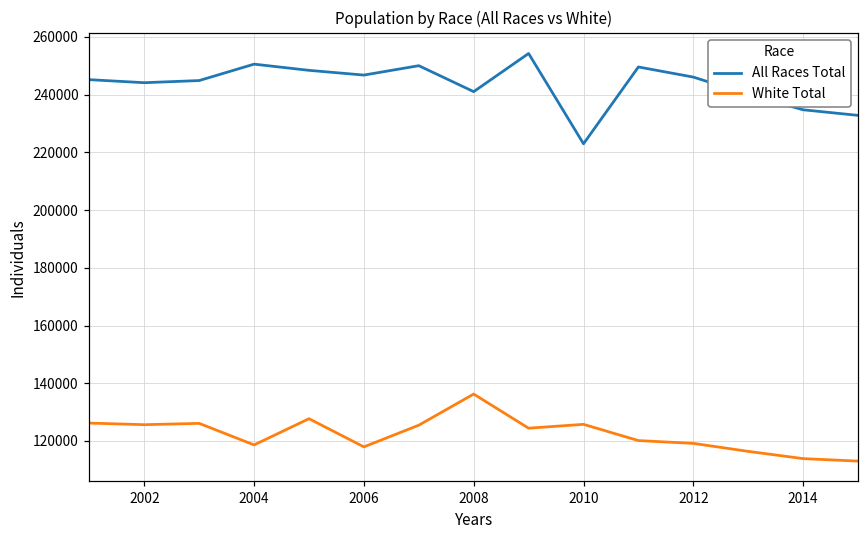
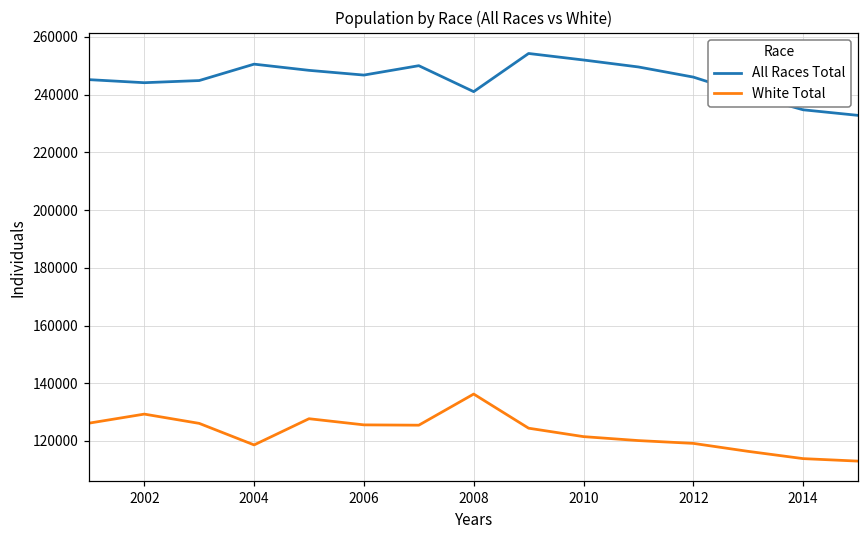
White Total, 2002: 126000 -> 129000
White Total, 2006: 118000 -> 126000
All Races Total, 2010: 223000 -> 252000
White Total, 2010: 126000 -> 122000
